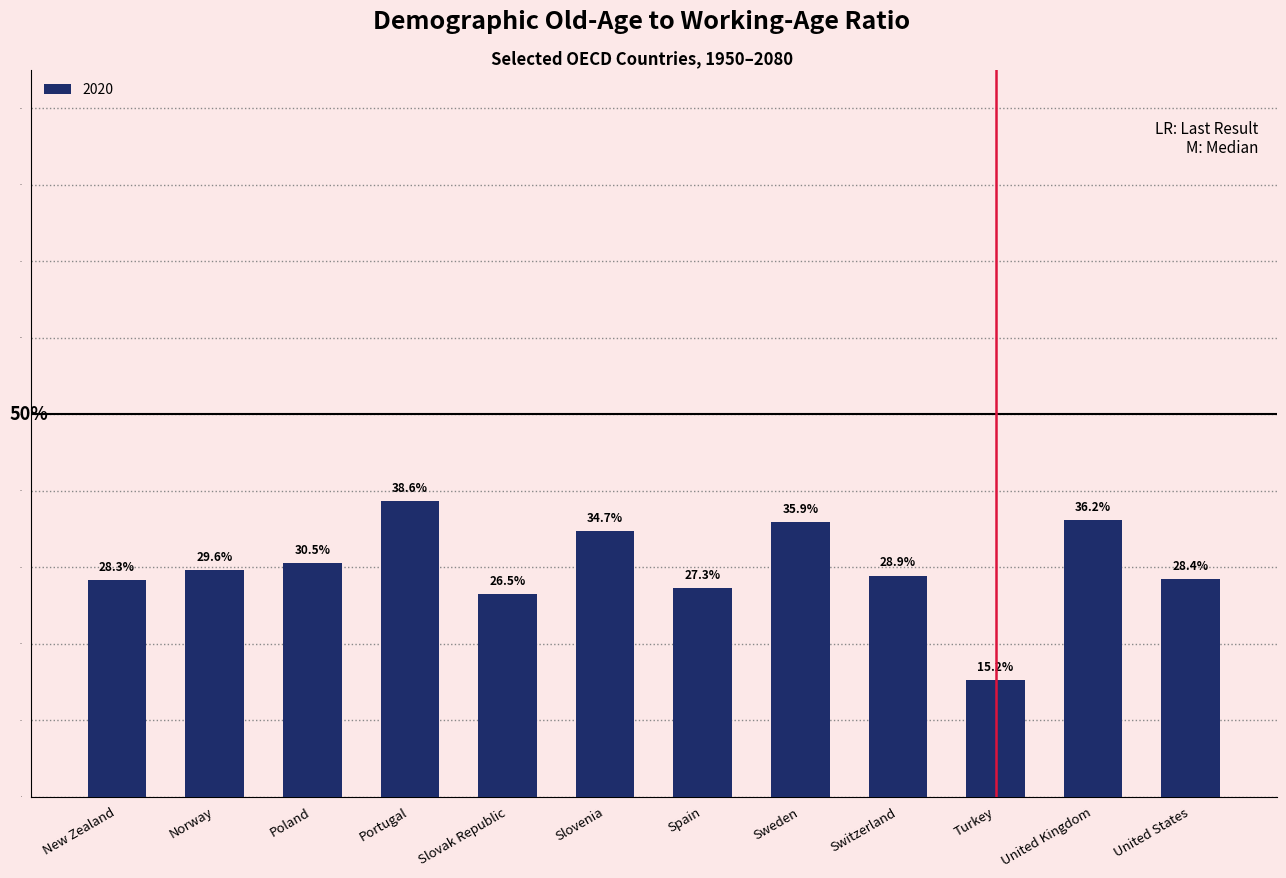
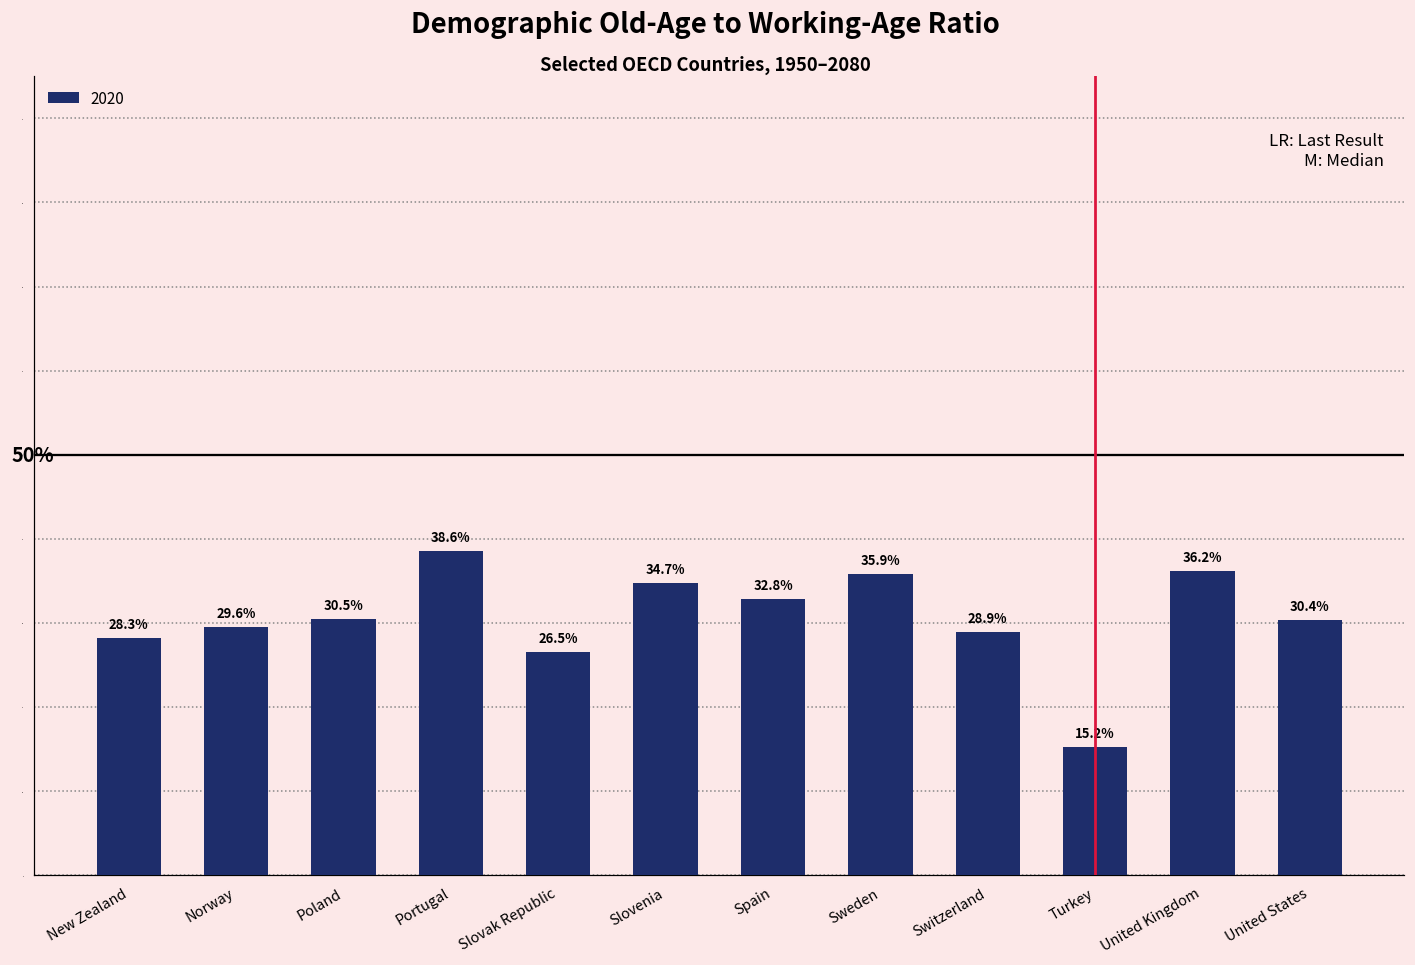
Spain: 27.3% -> 32.8%
United States: 28.4% -> 30.4%
